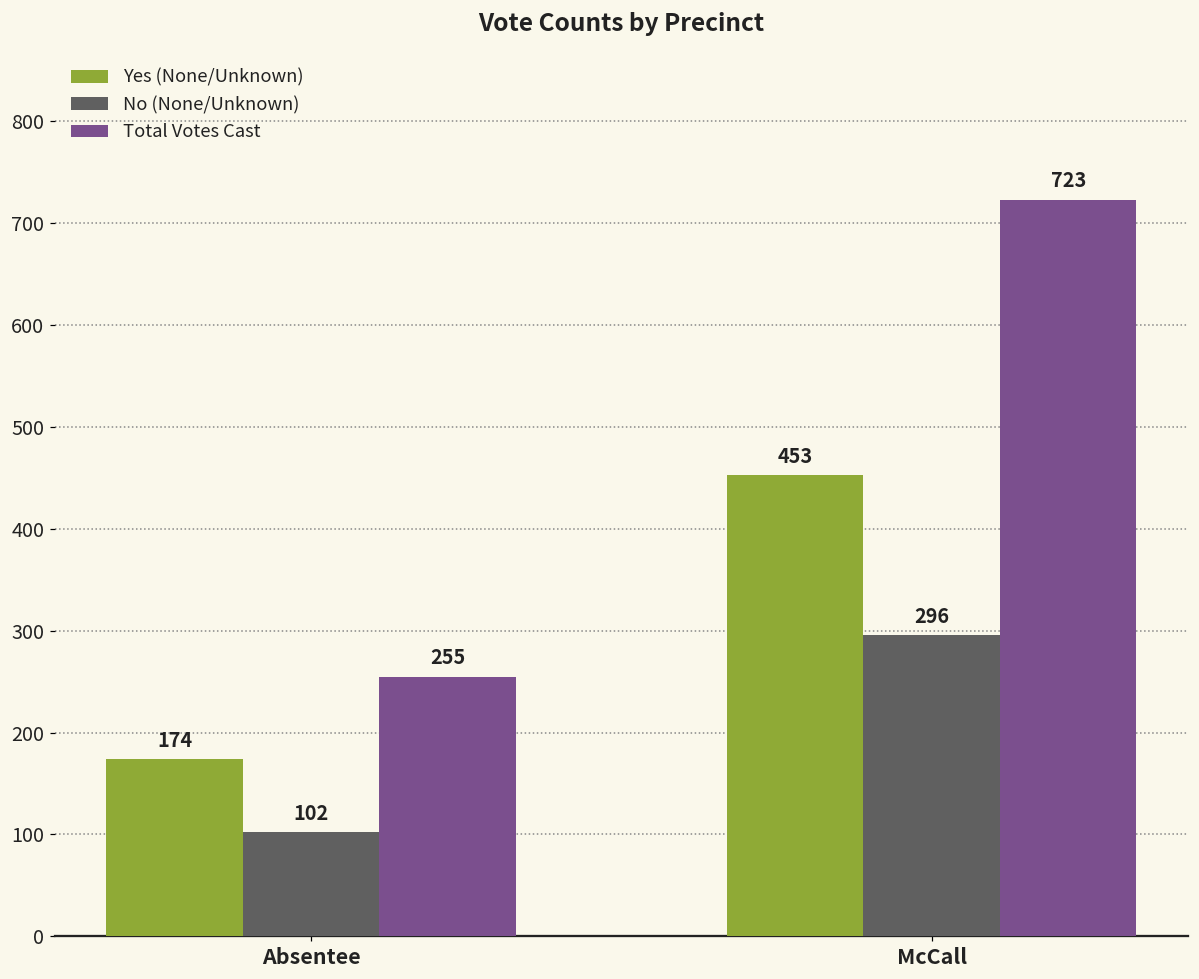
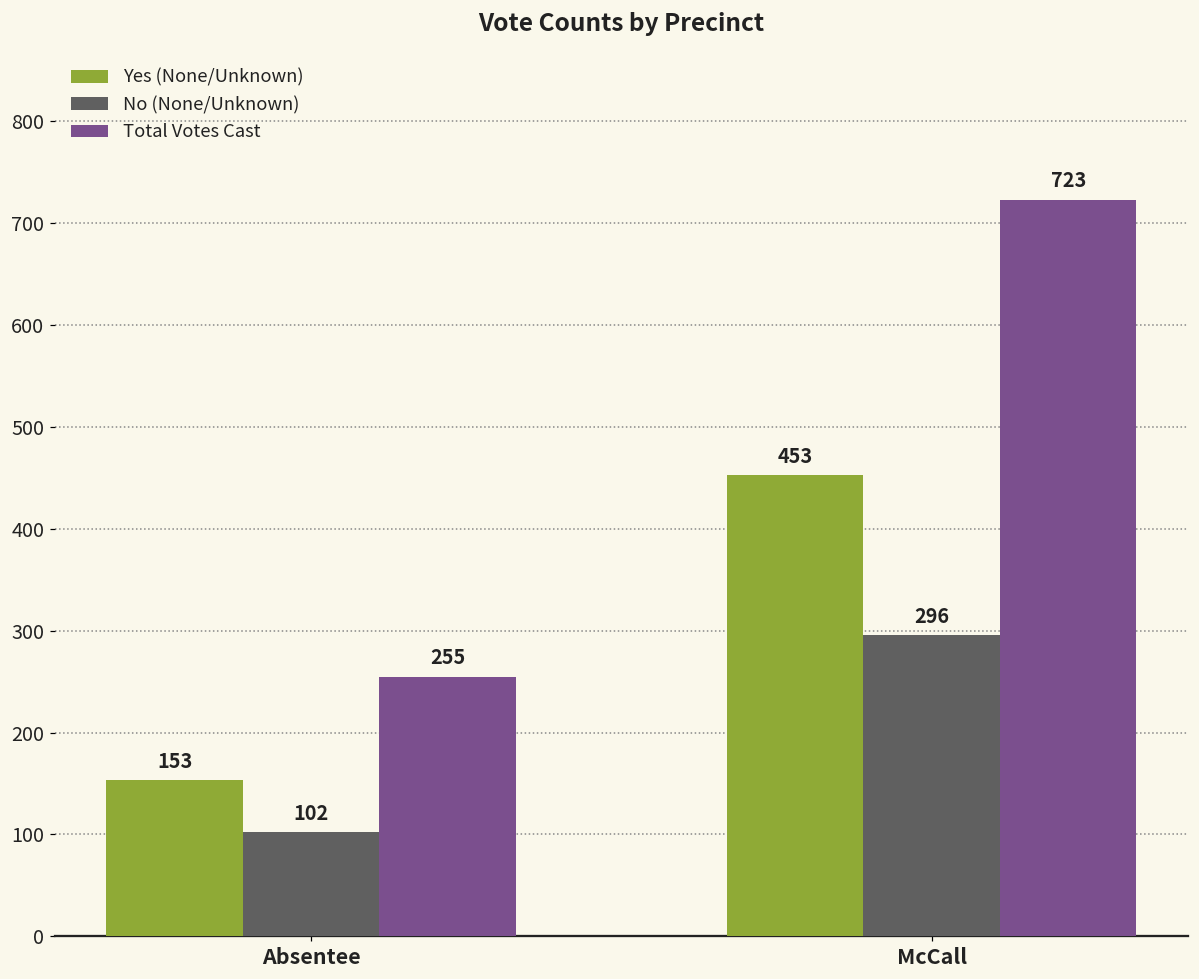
Yes (None/Unknown), Absentee: 174 -> 153
